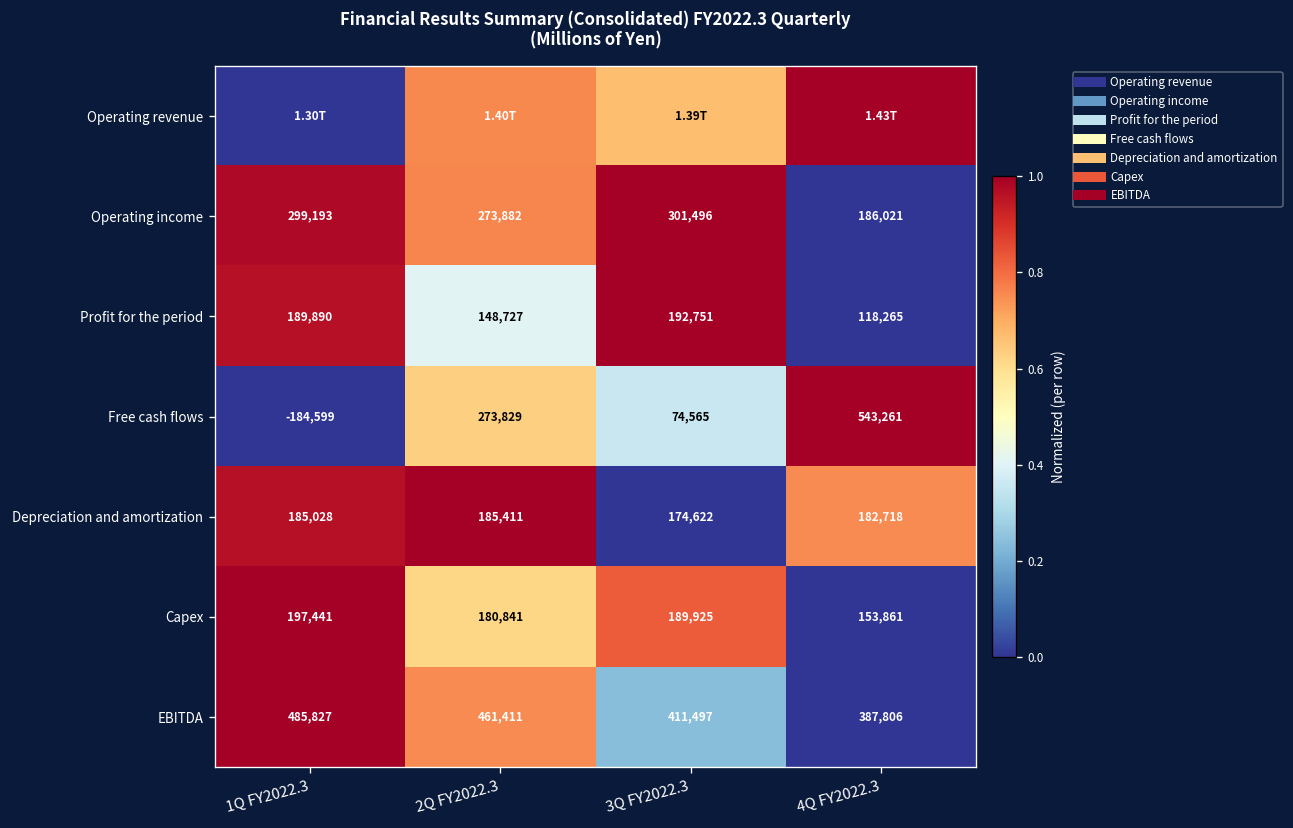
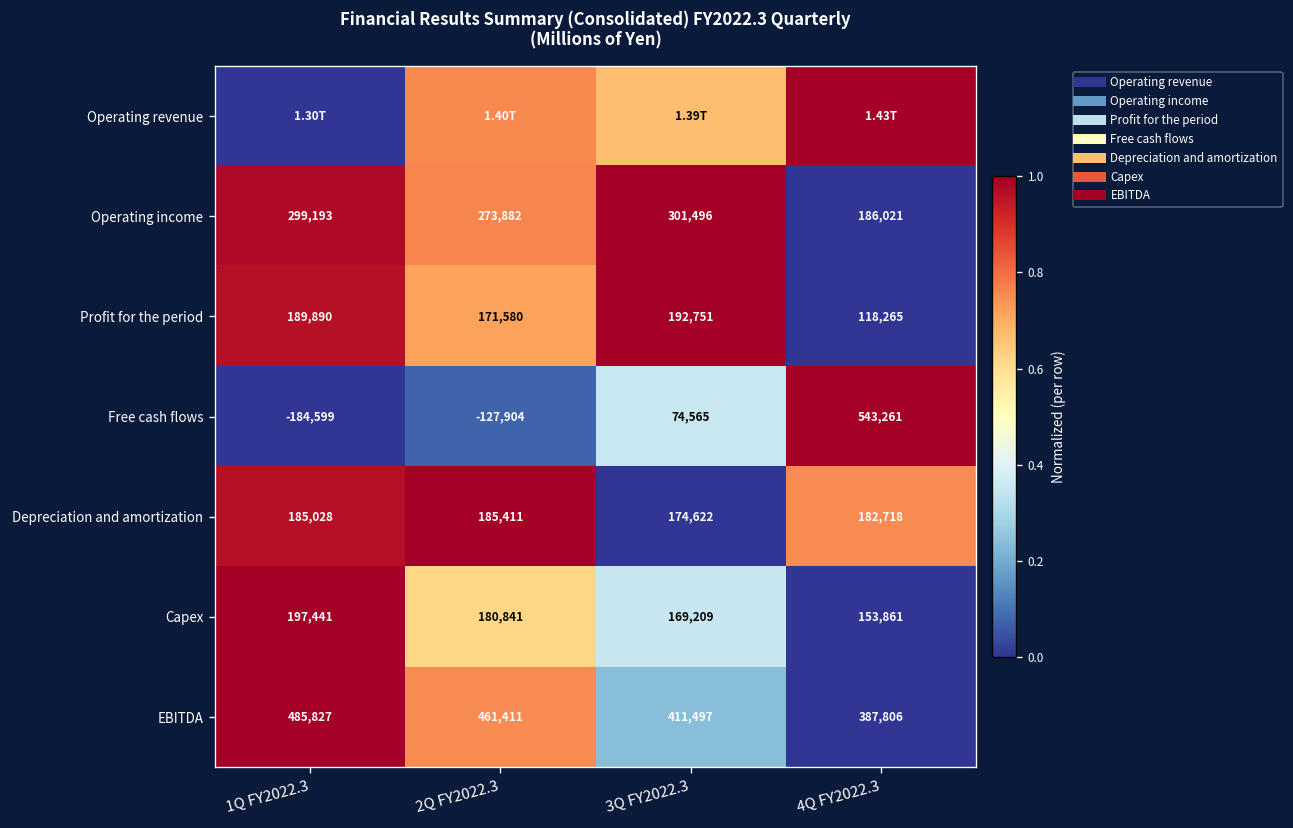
Profit for the period, 2Q FY2022.3: 148,727 -> 171,580
Free cash flows, 2Q FY2022.3: 273,829 -> -127,904
Capex, 3Q FY2022.3: 189,925 -> 169,209
